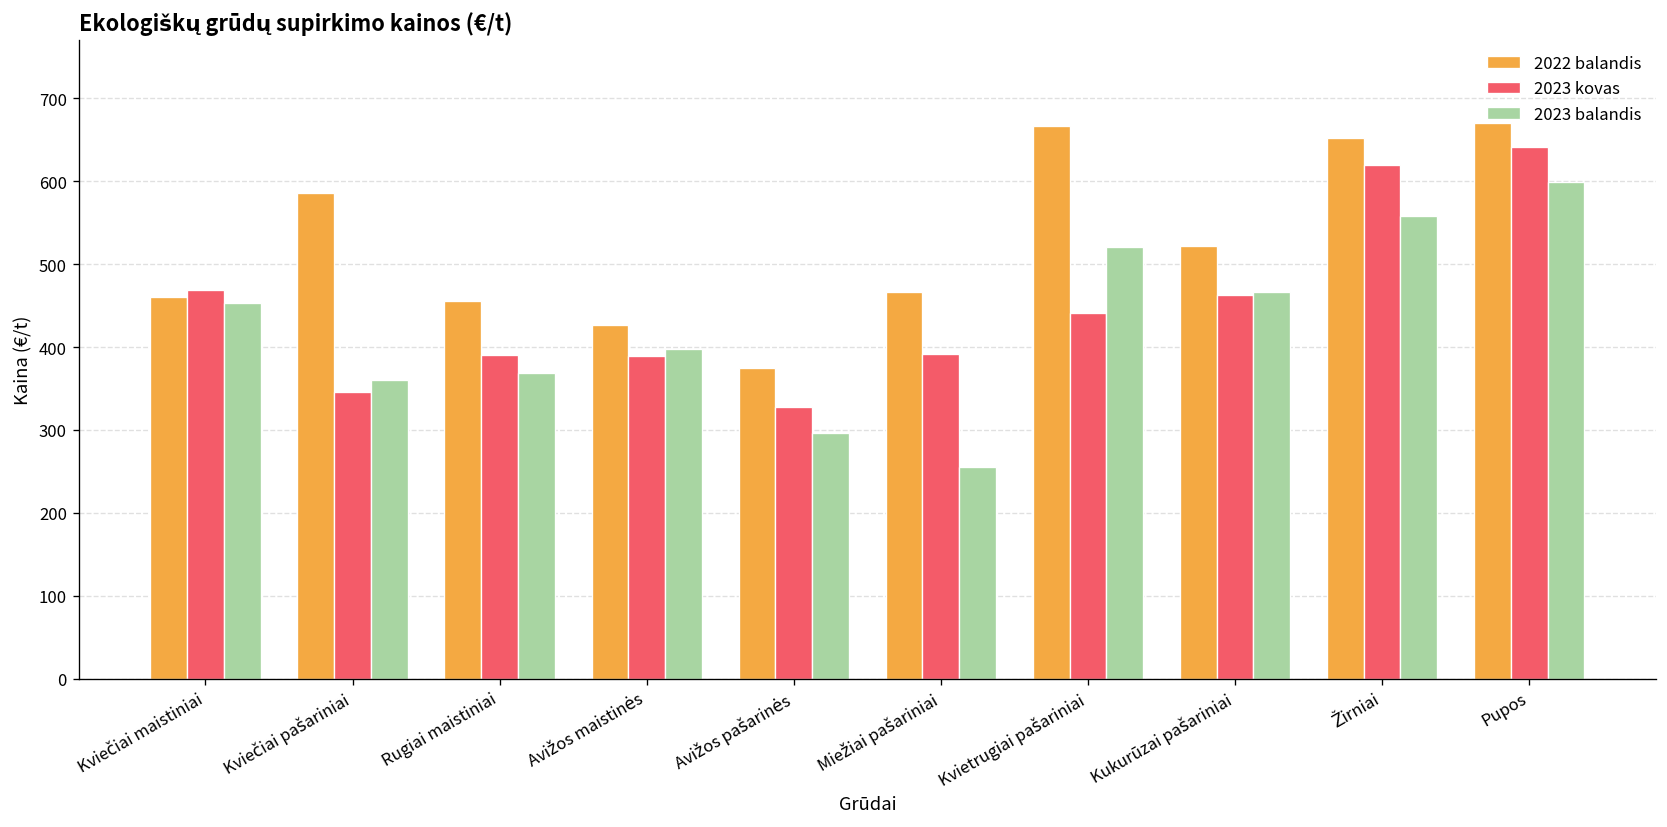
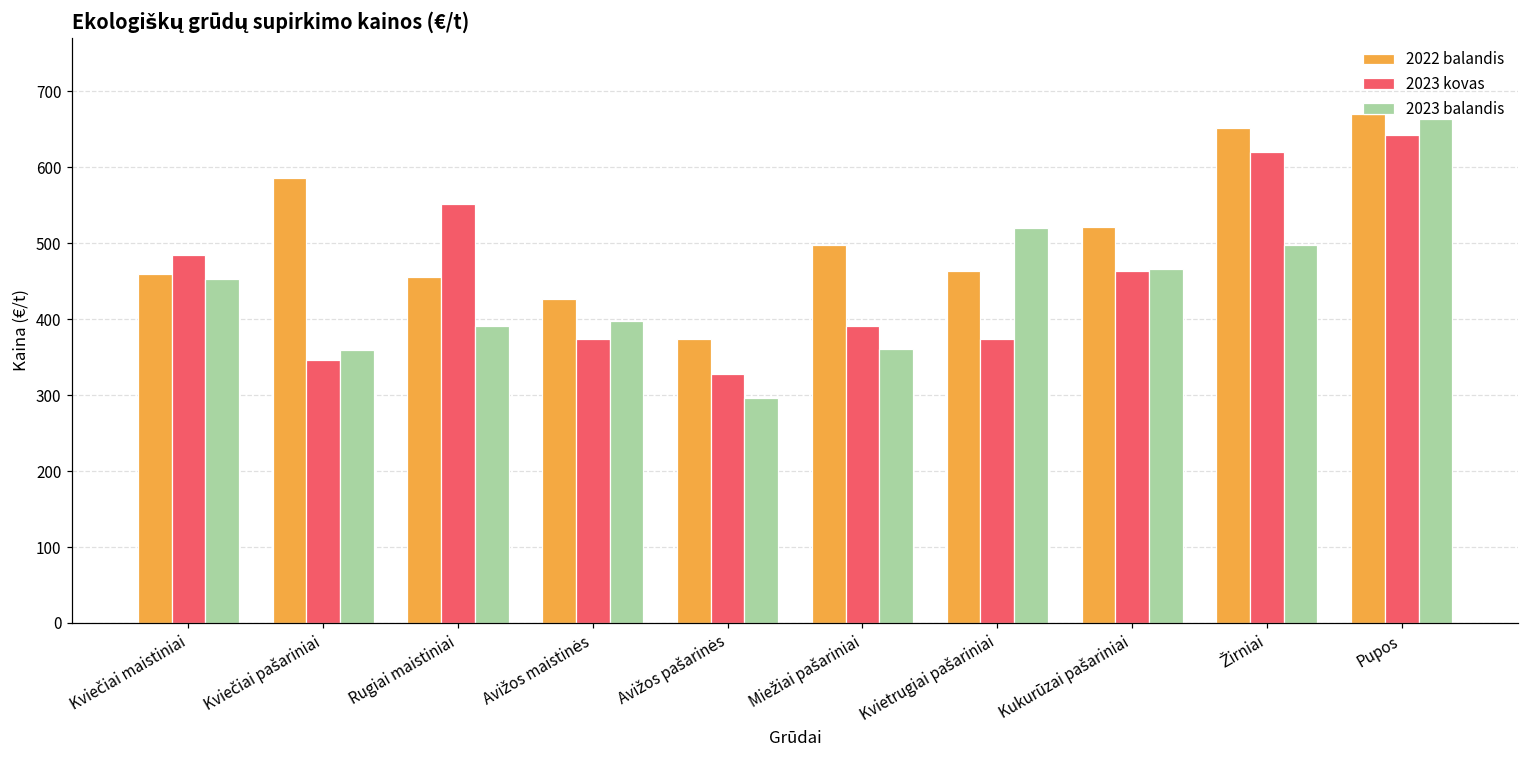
2023 kovas, Kviečiai maistiniai: 470 -> 480
2023 kovas, Rugiai maistiniai: 390 -> 550
2023 balandis, Rugiai maistiniai: 370 -> 390
2023 kovas, Avižos maistinės: 390 -> 370
2022 balandis, Miežiai pašariniai: 470 -> 500
2023 balandis, Miežiai pašariniai: 260 -> 360
2022 balandis, Kvietrugiai pašariniai: 670 -> 460
2023 kovas, Kvietrugiai pašariniai: 440 -> 370
2023 balandis, Žirniai: 560 -> 500
2023 balandis, Pupos: 600 -> 660
